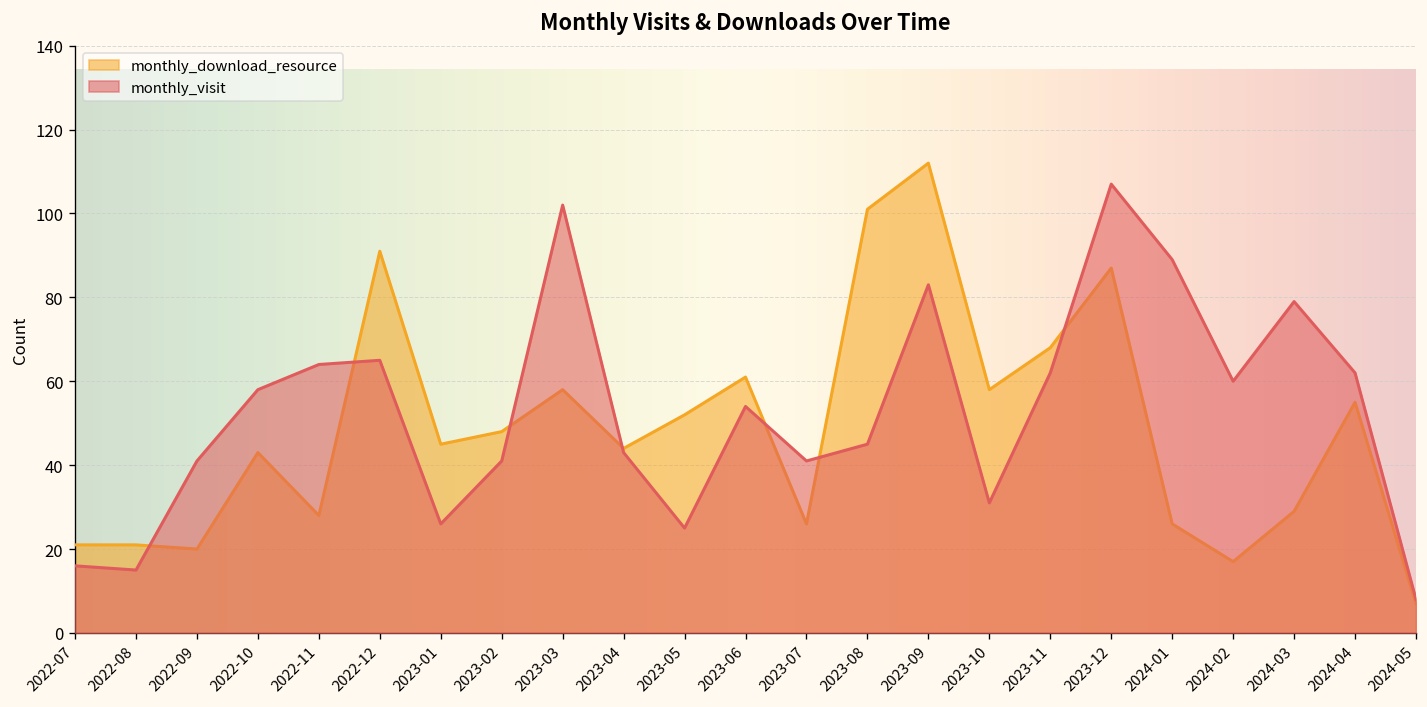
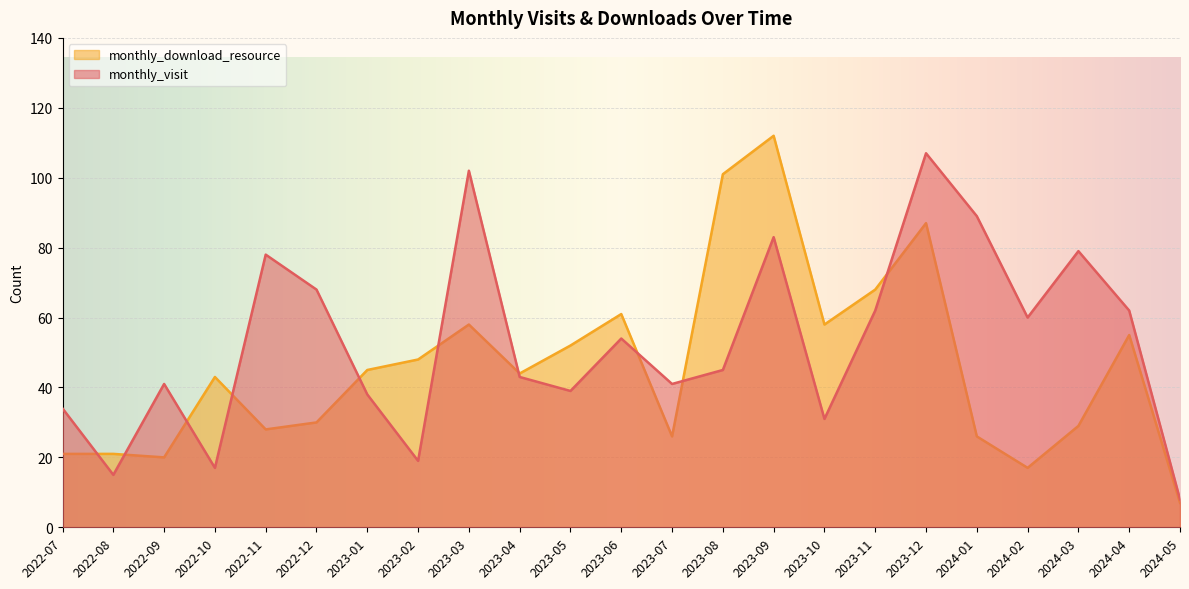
monthly_visit, 2022-07: 16 -> 34
monthly_visit, 2022-10: 58 -> 17
monthly_visit, 2022-11: 64 -> 78
monthly_download_resource, 2022-12: 91 -> 30
monthly_visit, 2022-12: 65 -> 68
monthly_visit, 2023-01: 26 -> 38
monthly_visit, 2023-02: 41 -> 19
monthly_visit, 2023-05: 25 -> 39
